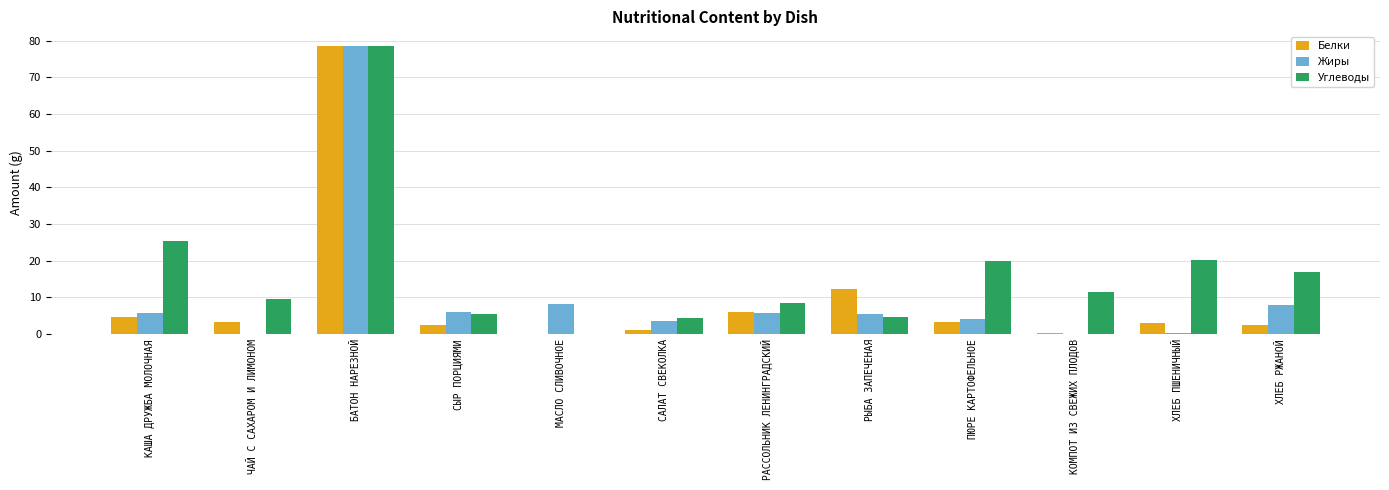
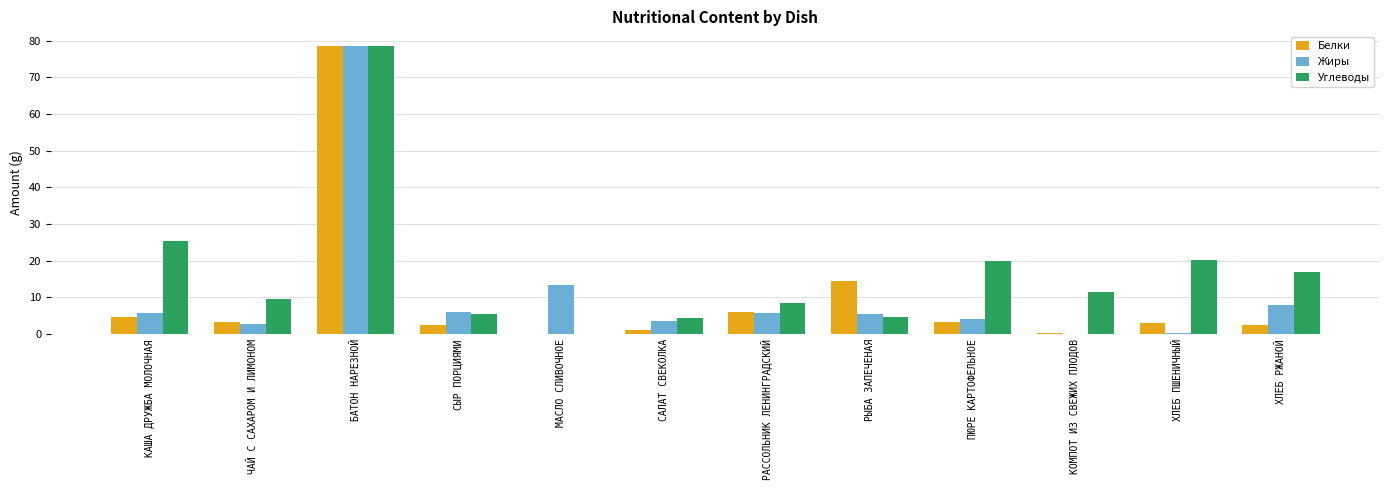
Жиры, ЧАЙ С САХАРОМ И ЛИМОНОМ: 0 -> 3
Жиры, МАСЛО СЛИВОЧНОЕ: 8 -> 13
Белки, РЫБА ЗАПЕЧЕНАЯ: 12 -> 15
